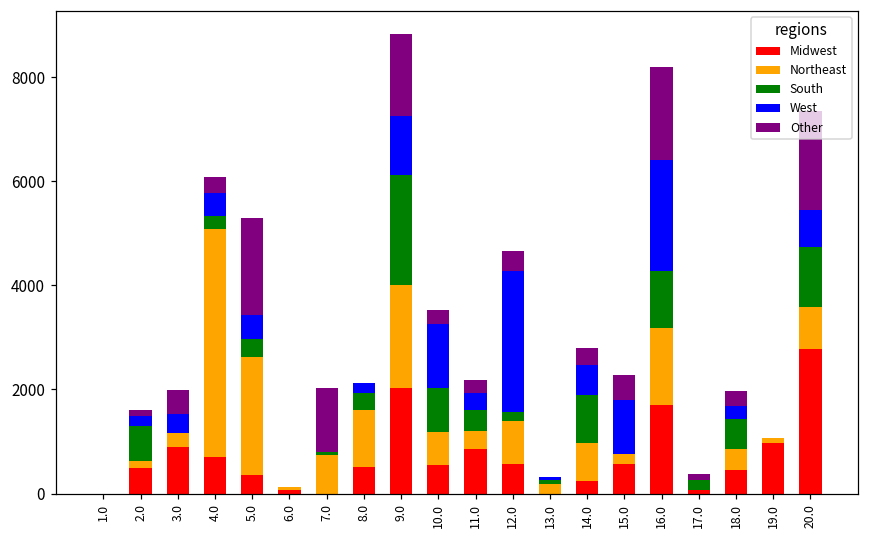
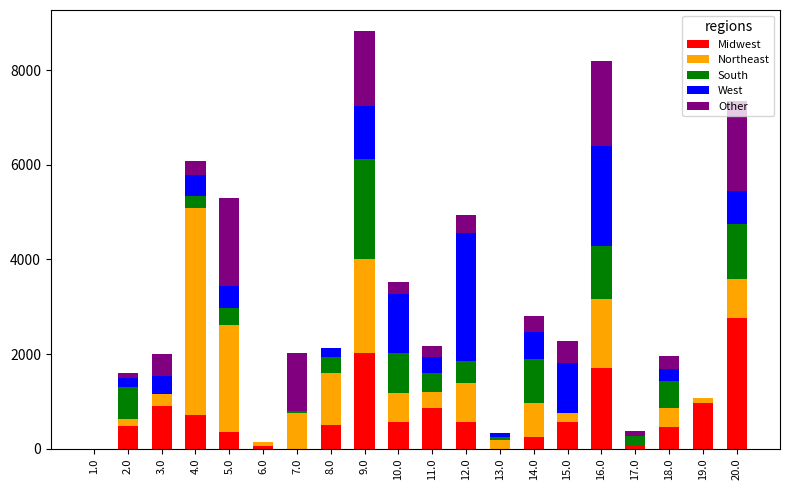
South, 12.0: 200 -> 500
